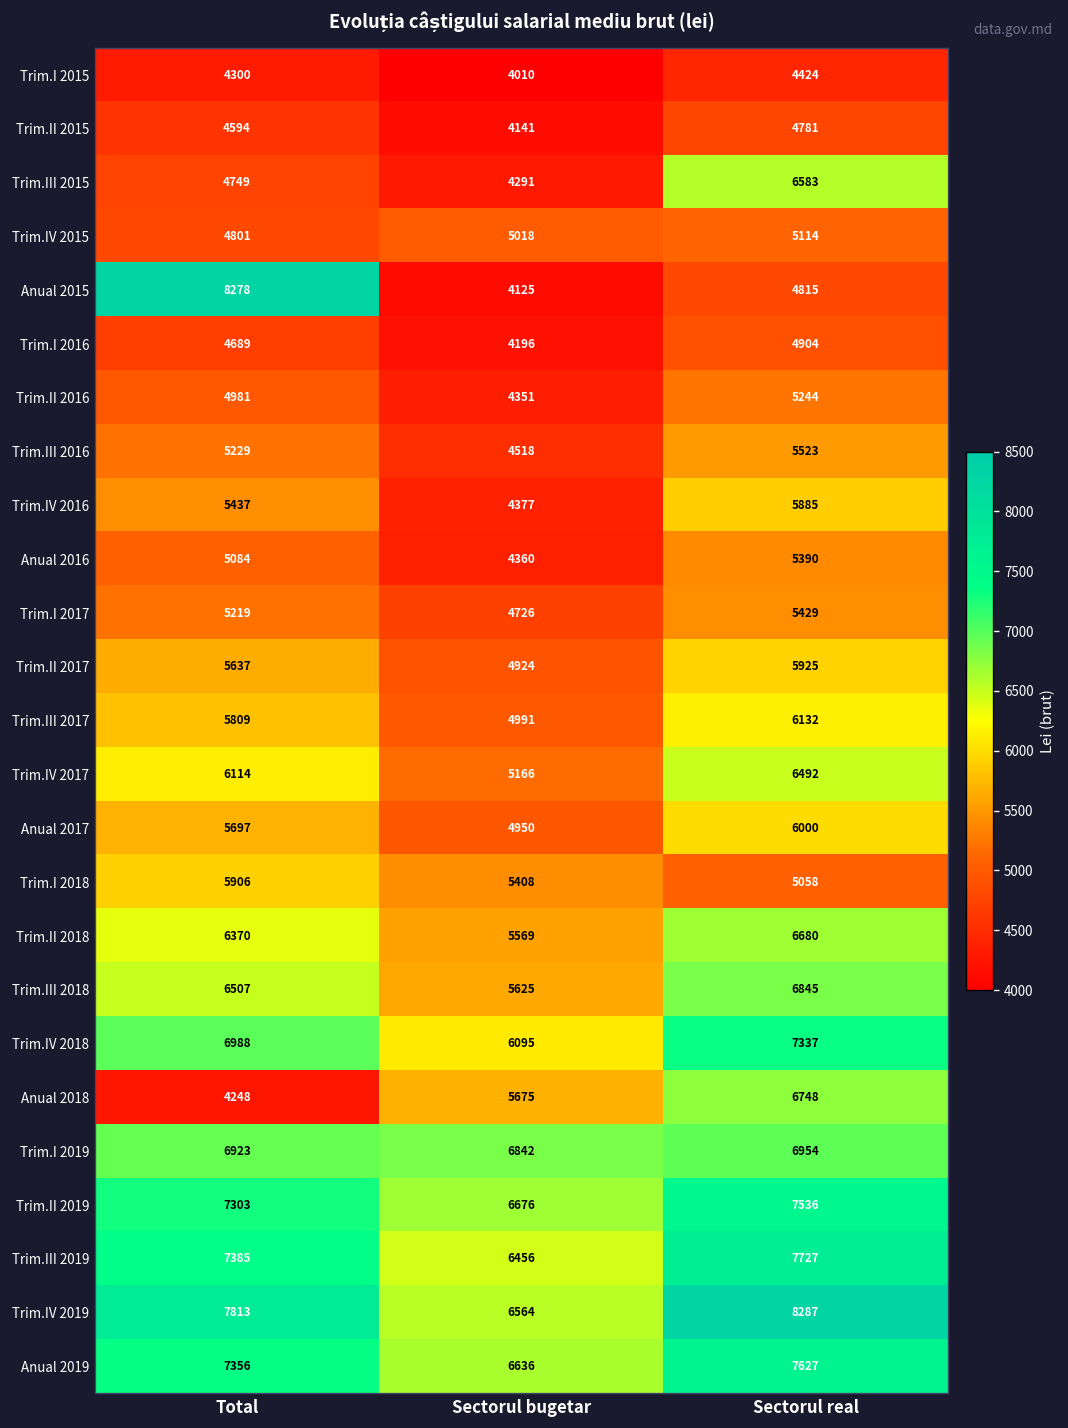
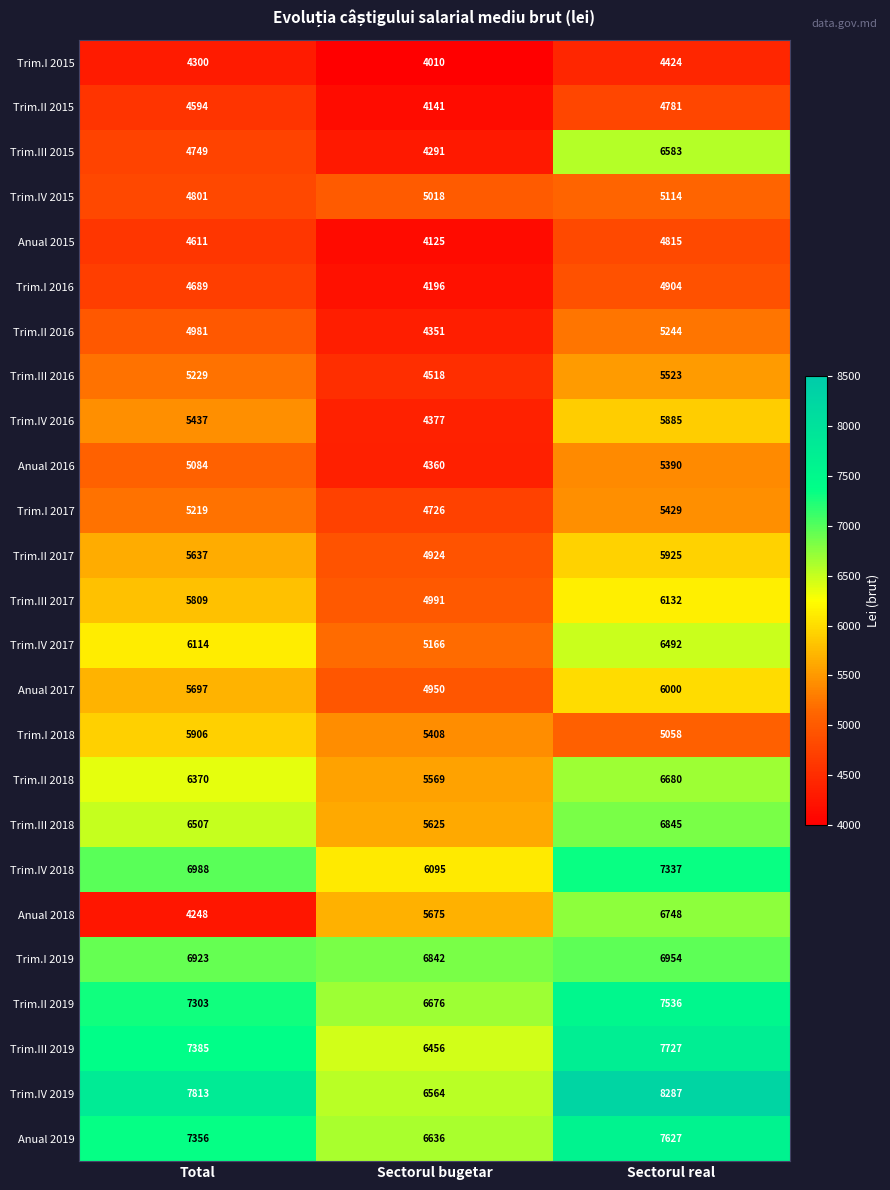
Anual 2015, Total: 8278 -> 4611
